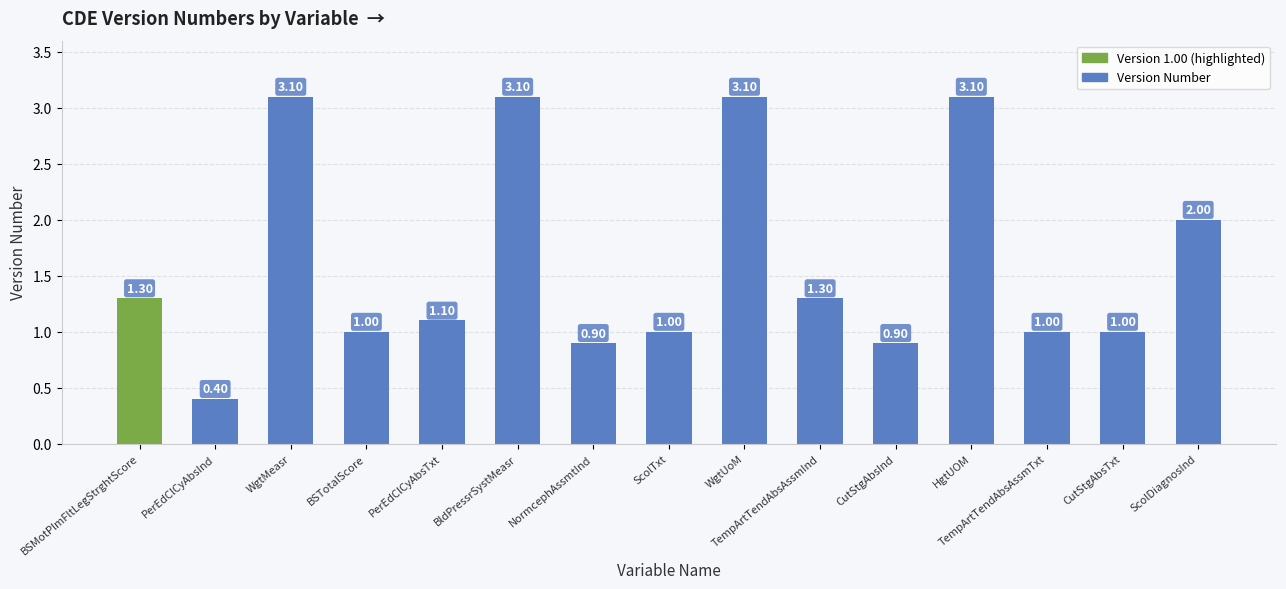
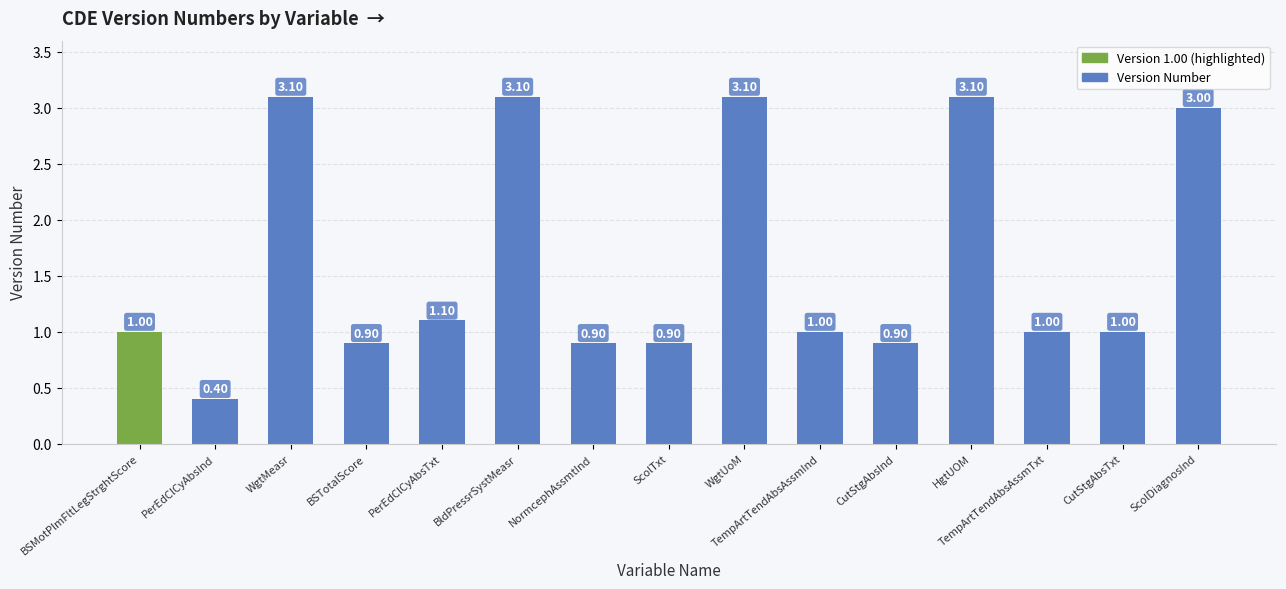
BSMotPlmFltLegStrghtScore: 1.30 -> 1.00
BSTotalScore: 1.00 -> 0.90
ScolTxt: 1.00 -> 0.90
TempArtTendAbsAssmInd: 1.30 -> 1.00
ScolDiagnosInd: 2.00 -> 3.00
